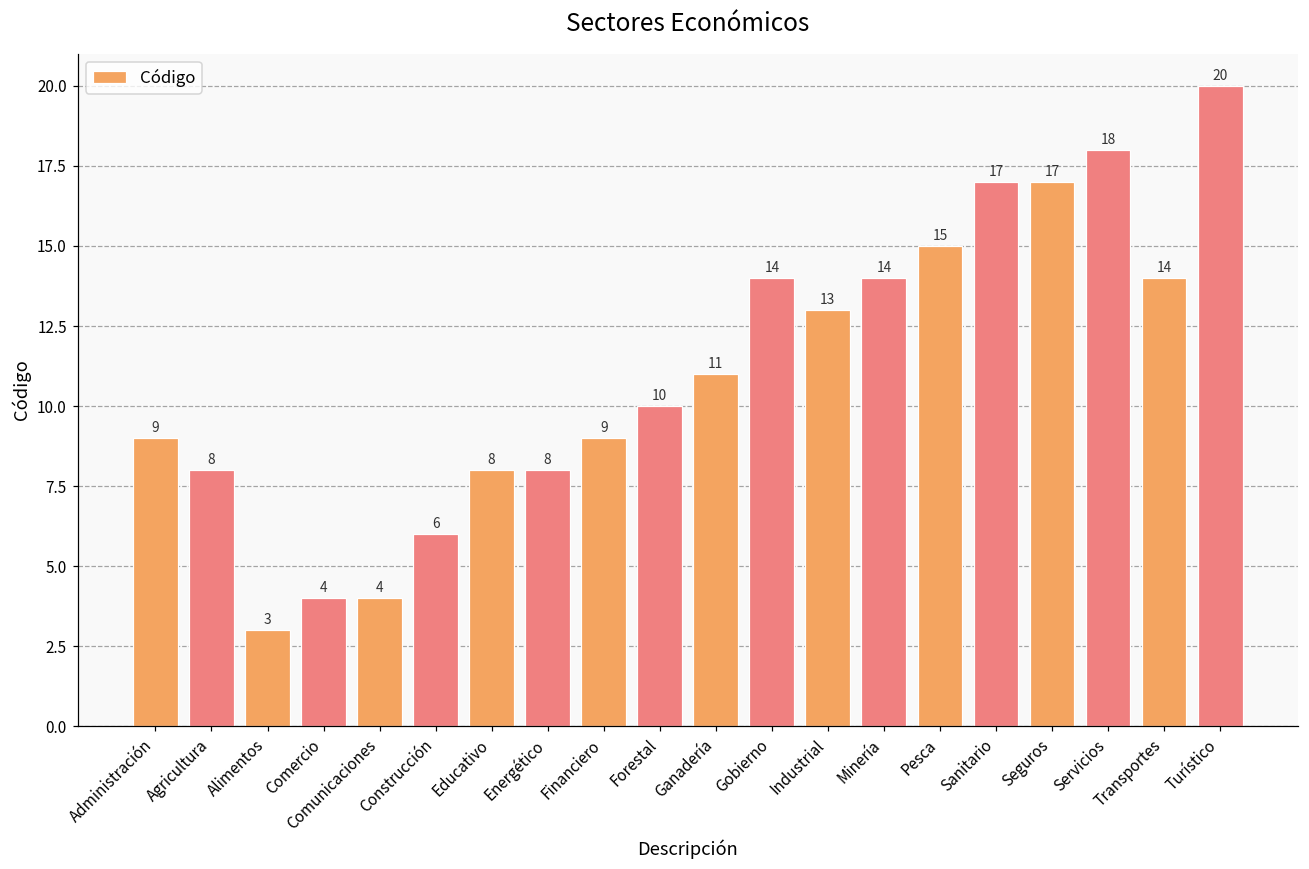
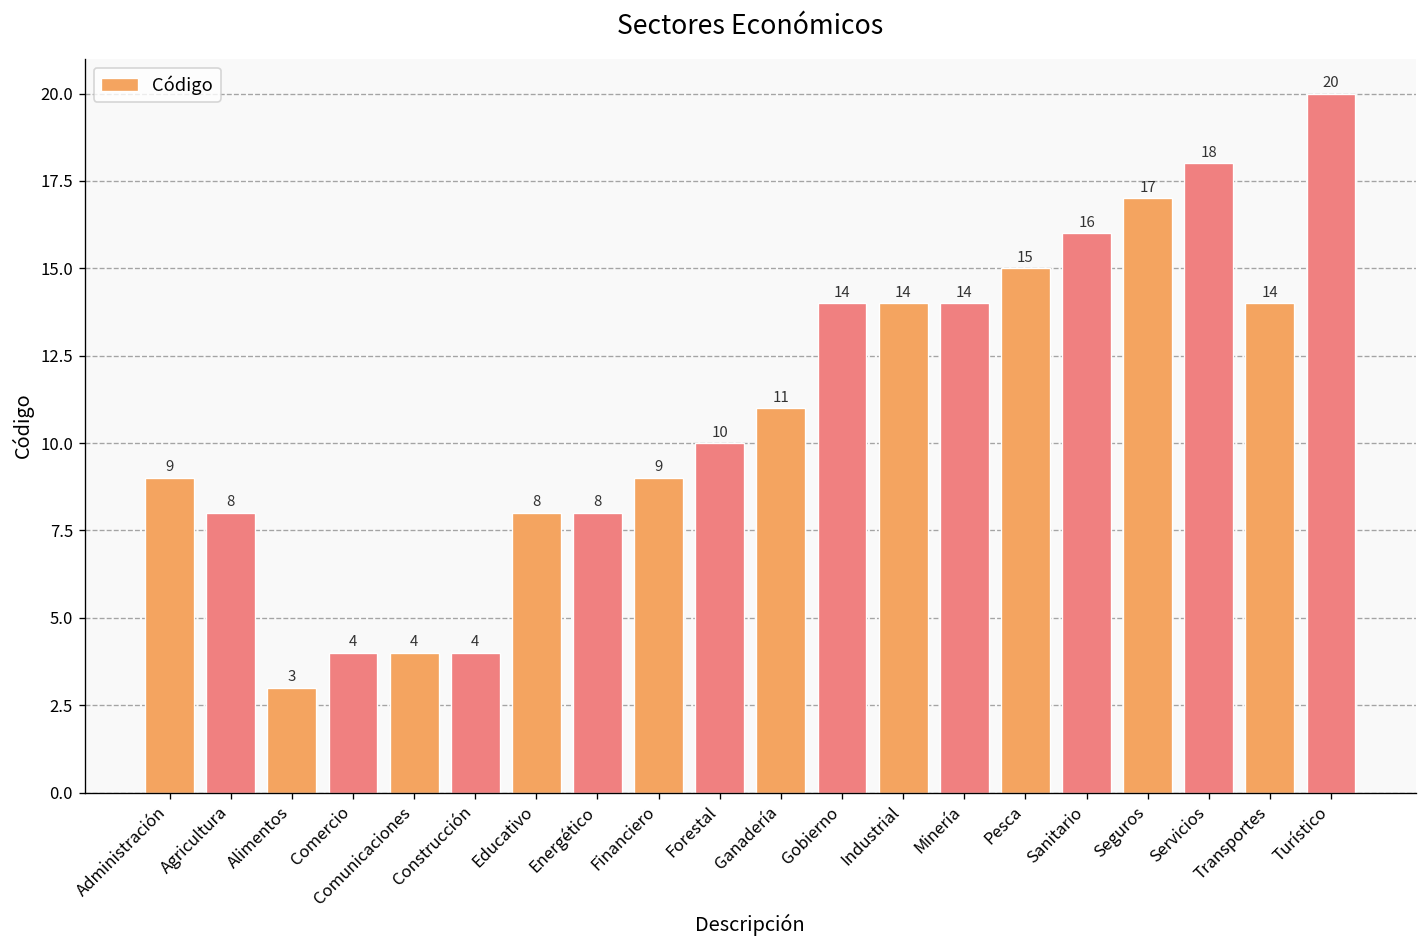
Construcción: 6 -> 4
Industrial: 13 -> 14
Sanitario: 17 -> 16
